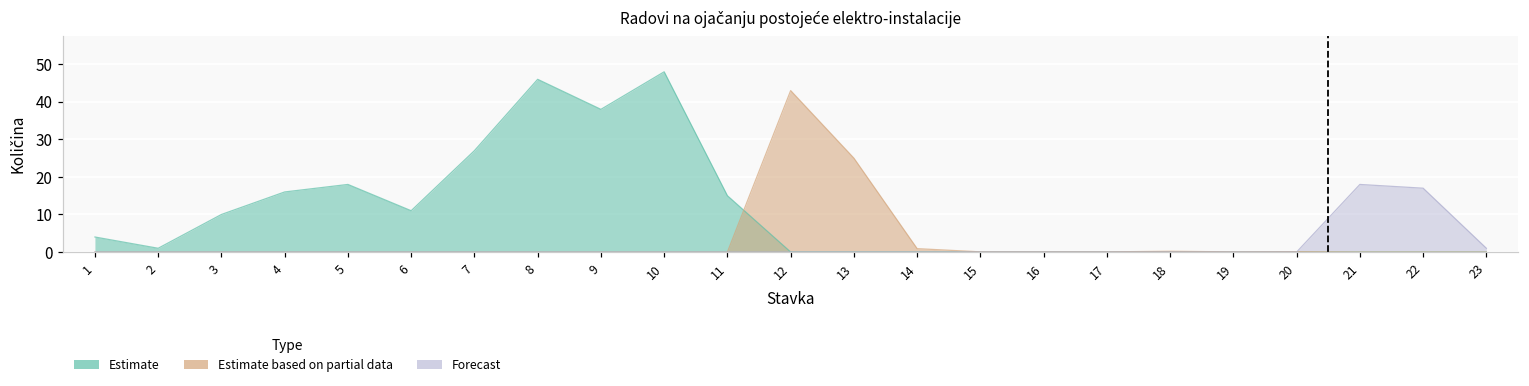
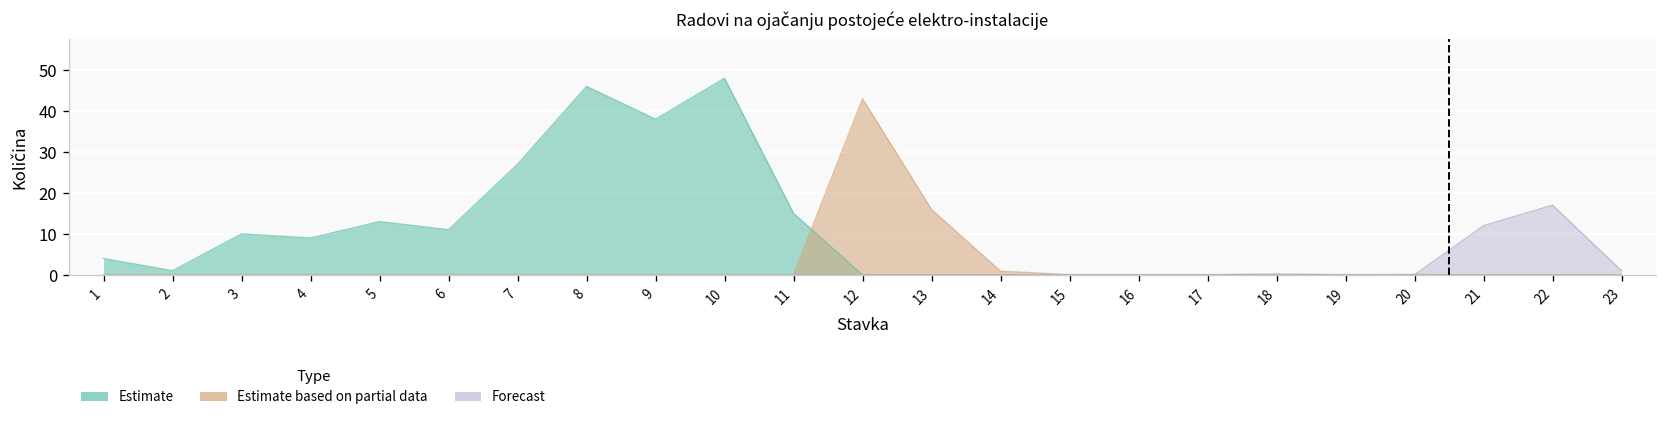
Estimate, 4: 16 -> 9
Estimate, 5: 18 -> 13
Estimate based on partial data, 13: 25 -> 16
Forecast, 21: 18 -> 12
